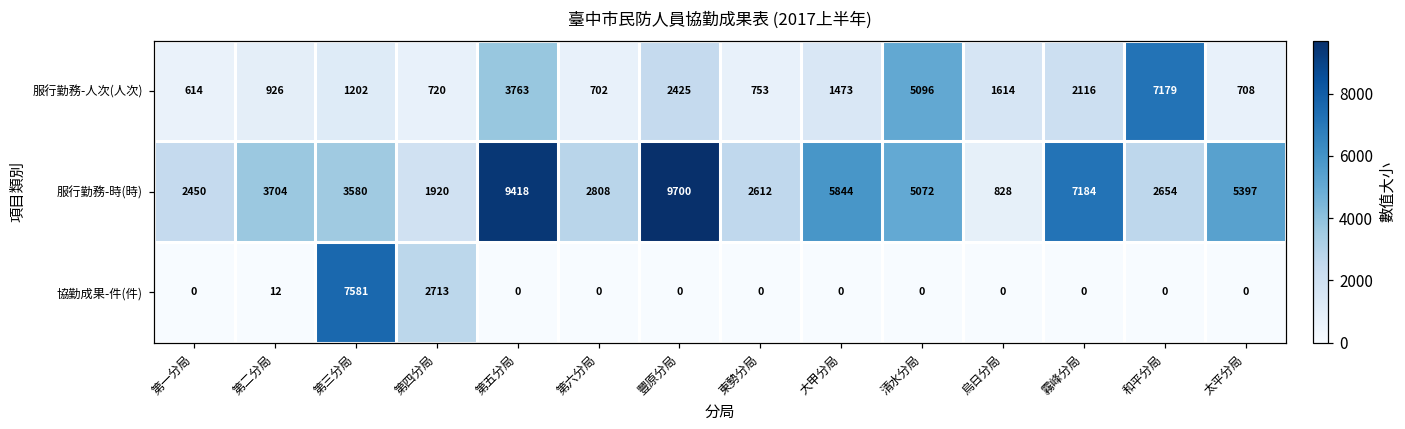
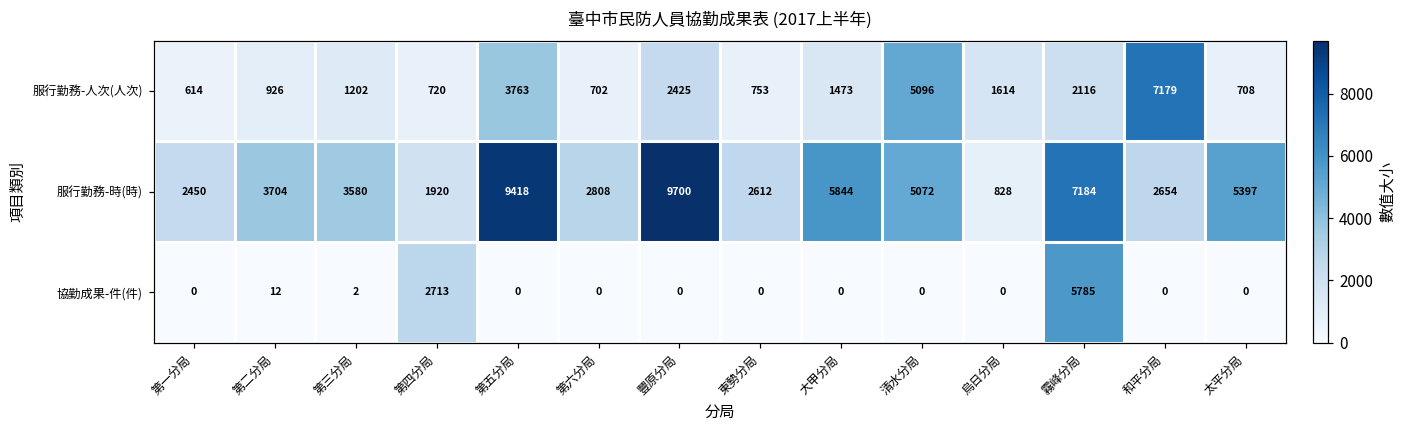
協勤成果-件(件), 第三分局: 7581 -> 2
協勤成果-件(件), 霧峰分局: 0 -> 5785
